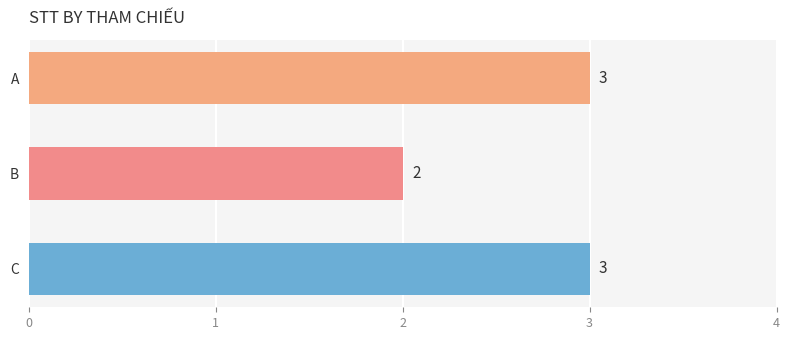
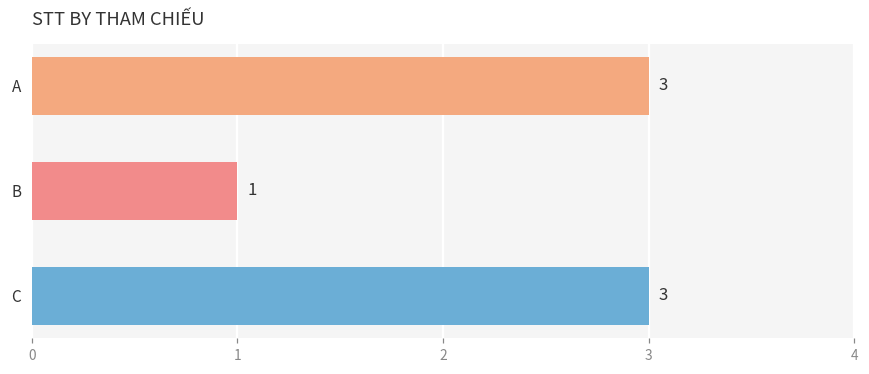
B: 2 -> 1
